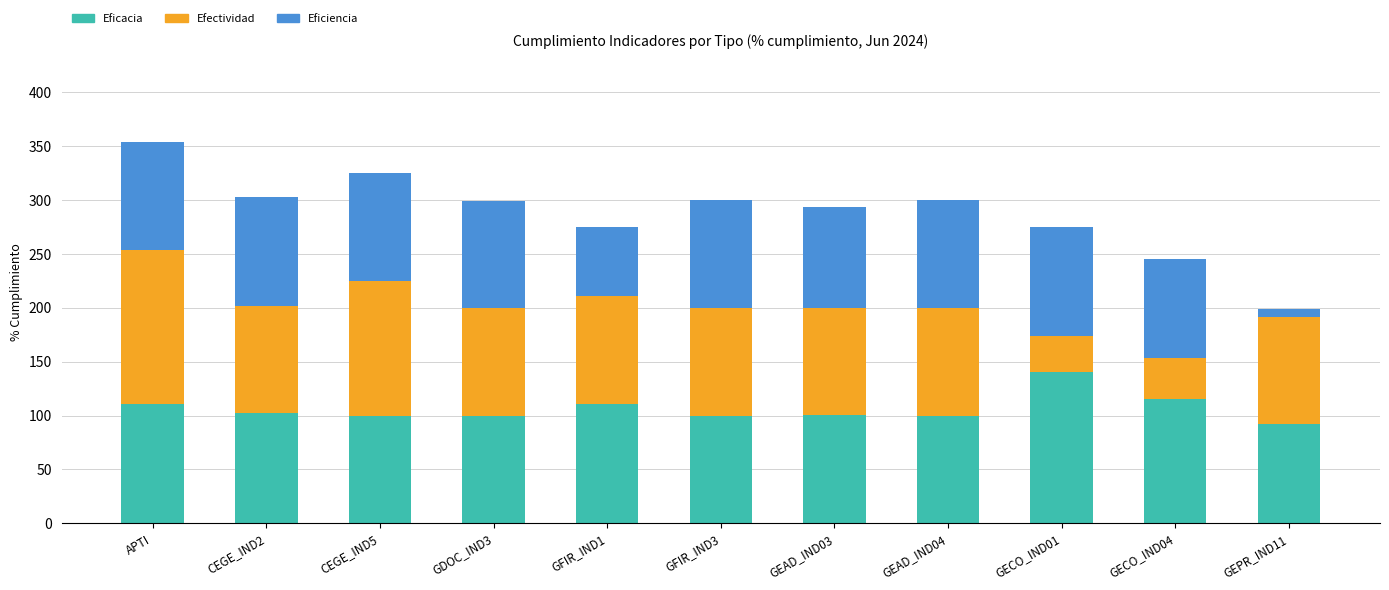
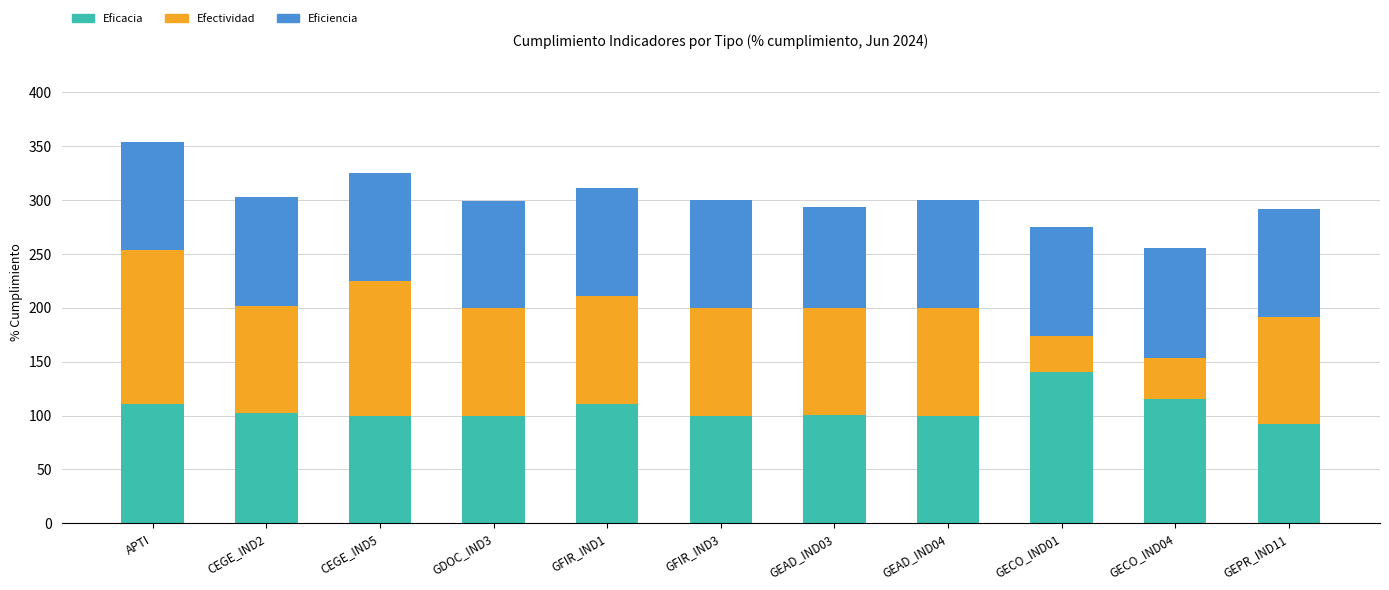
Eficiencia, GFIR_IND1: 64 -> 100
Eficiencia, GECO_IND04: 91 -> 102
Eficiencia, GEPR_IND11: 7 -> 100
